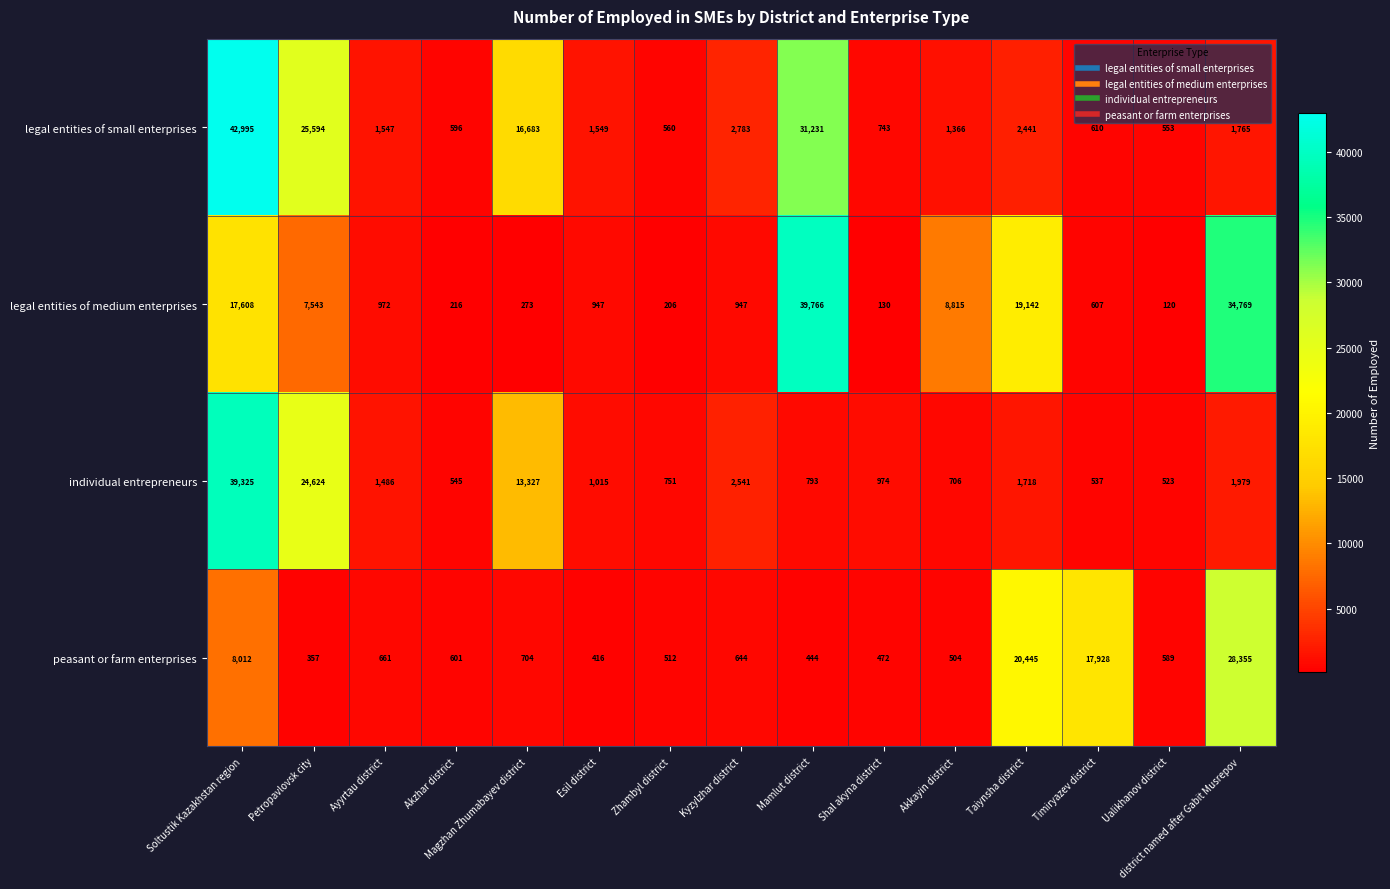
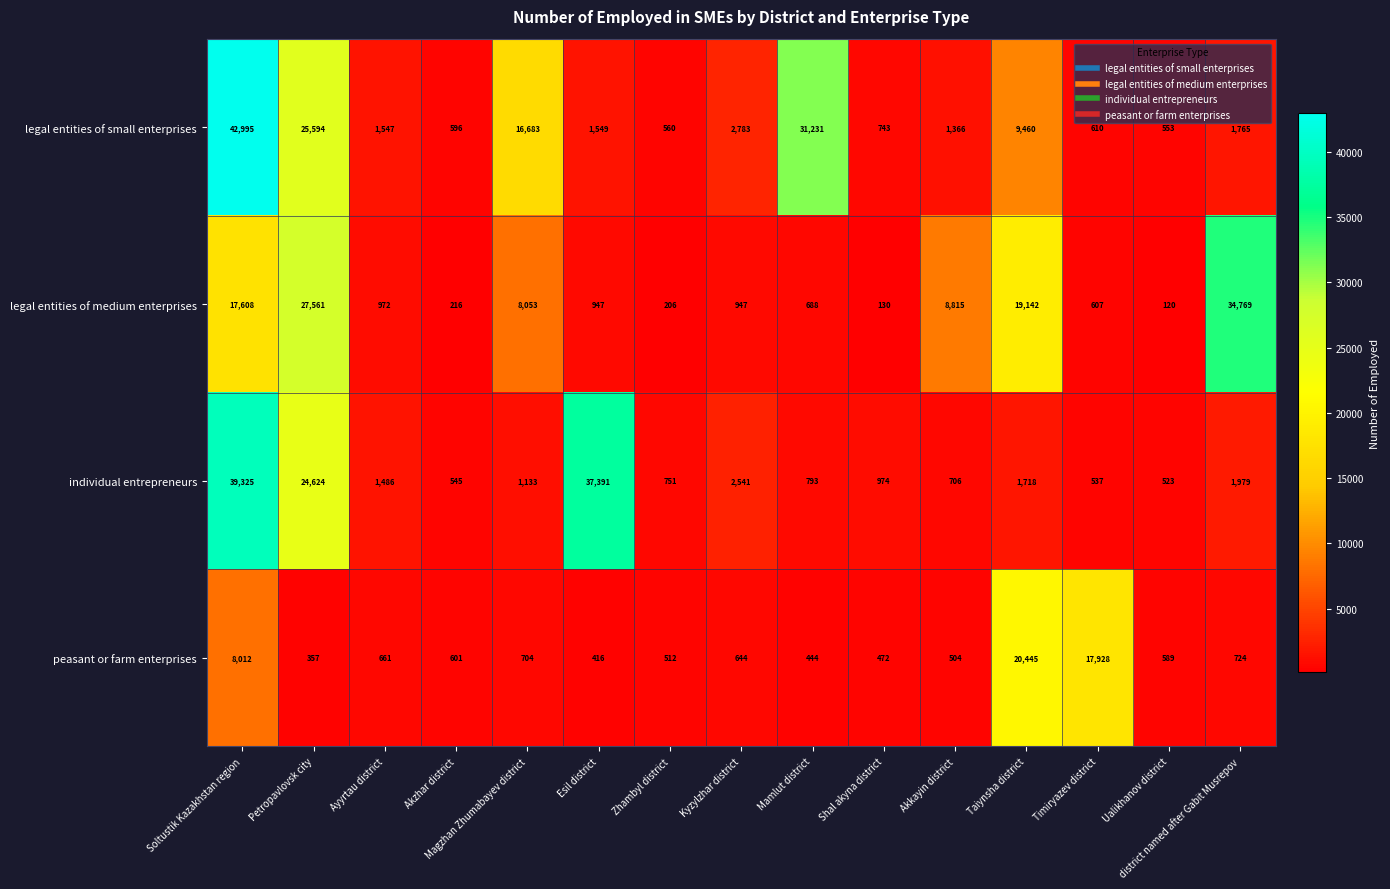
legal entities of small enterprises, Taiynsha district: 2,441 -> 9,460
legal entities of medium enterprises, Petropavlovsk city: 7,543 -> 27,561
legal entities of medium enterprises, Magzhan Zhumabayev district: 273 -> 8,053
legal entities of medium enterprises, Mamlut district: 39,766 -> 688
individual entrepreneurs, Magzhan Zhumabayev district: 13,327 -> 1,133
individual entrepreneurs, Esil district: 1,015 -> 37,391
peasant or farm enterprises, district named after Gabit Musrepov: 28,355 -> 724
